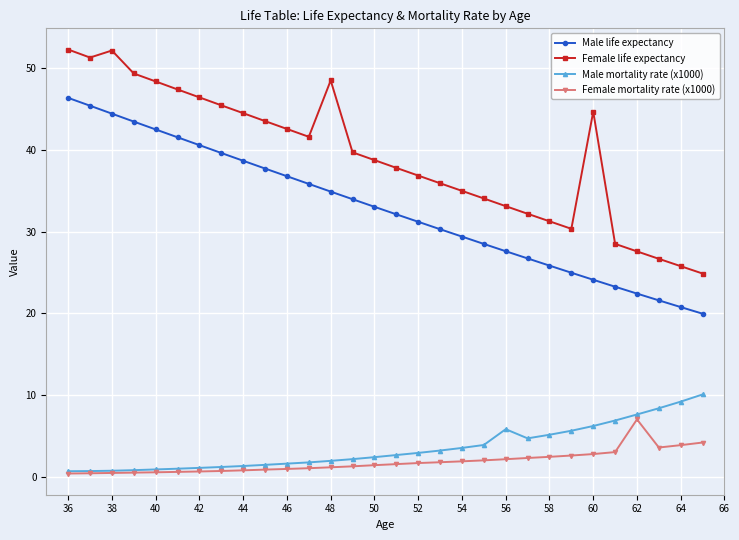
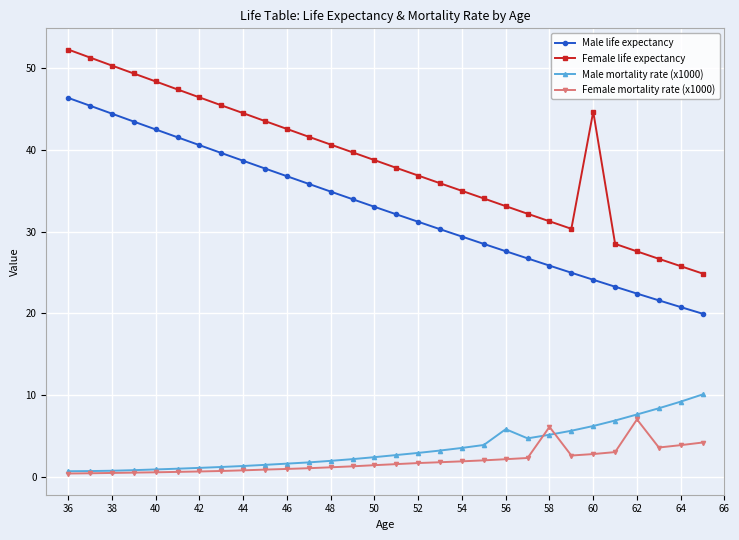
Female life expectancy, 38: 52 -> 50
Female life expectancy, 48: 48 -> 41
Female mortality rate (x1000), 58: 2 -> 6
